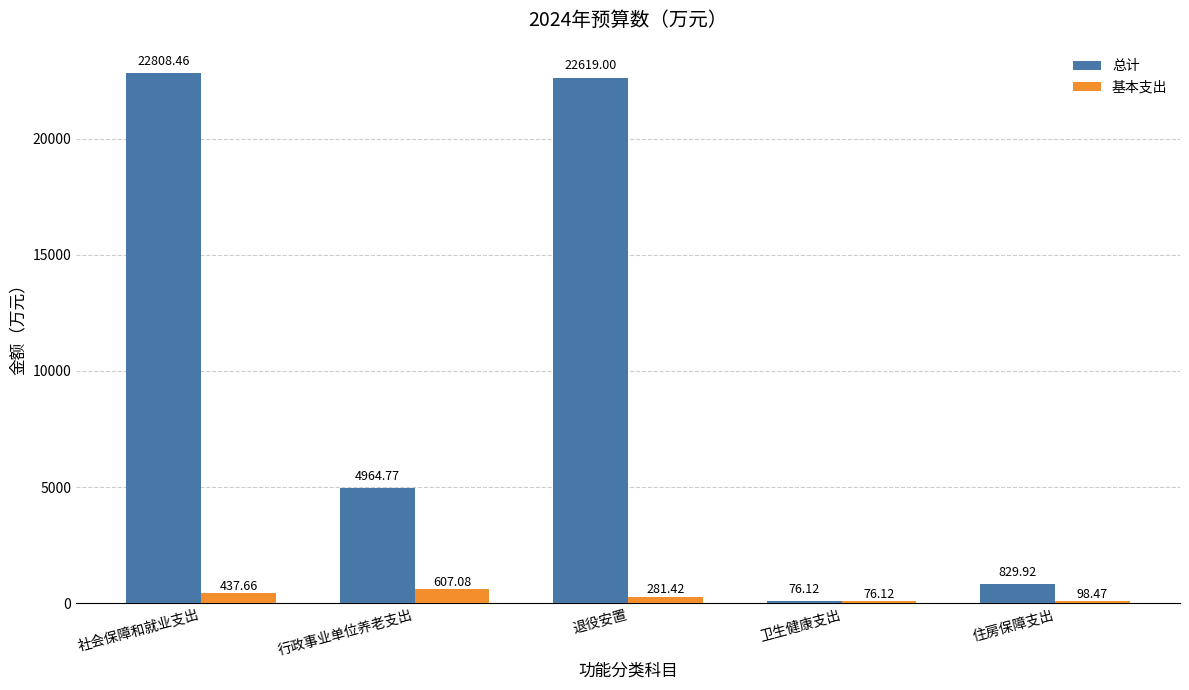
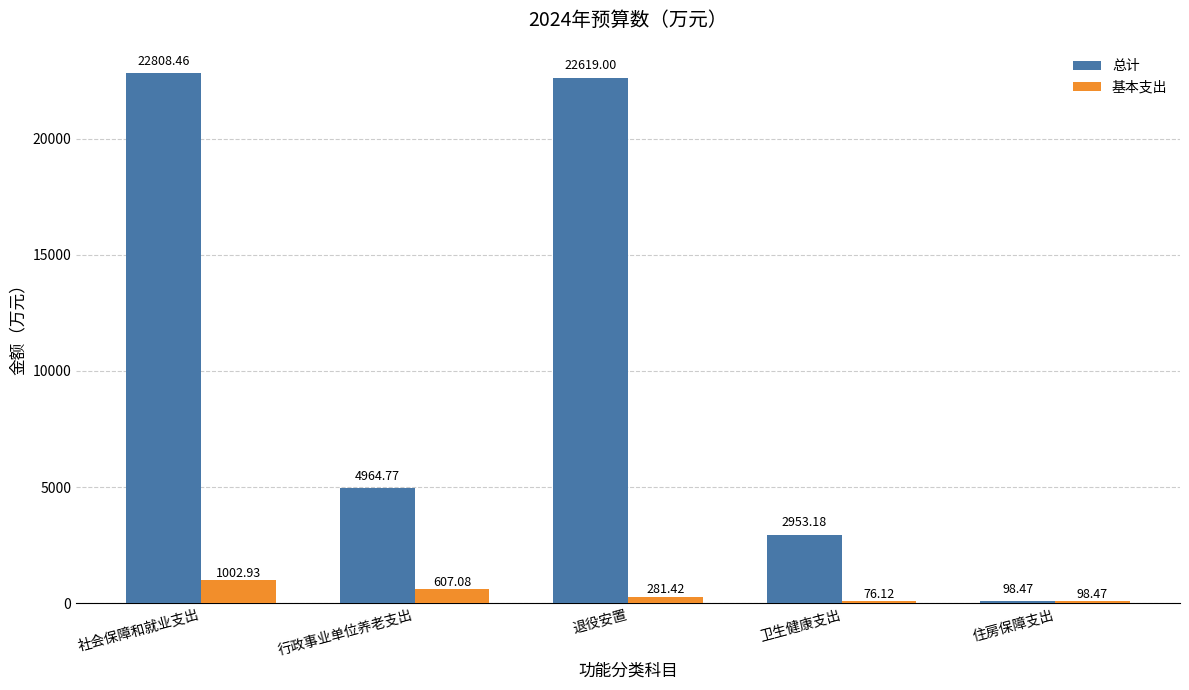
基本支出, 社会保障和就业支出: 437.66 -> 1002.93
总计, 卫生健康支出: 76.12 -> 2953.18
总计, 住房保障支出: 829.92 -> 98.47
